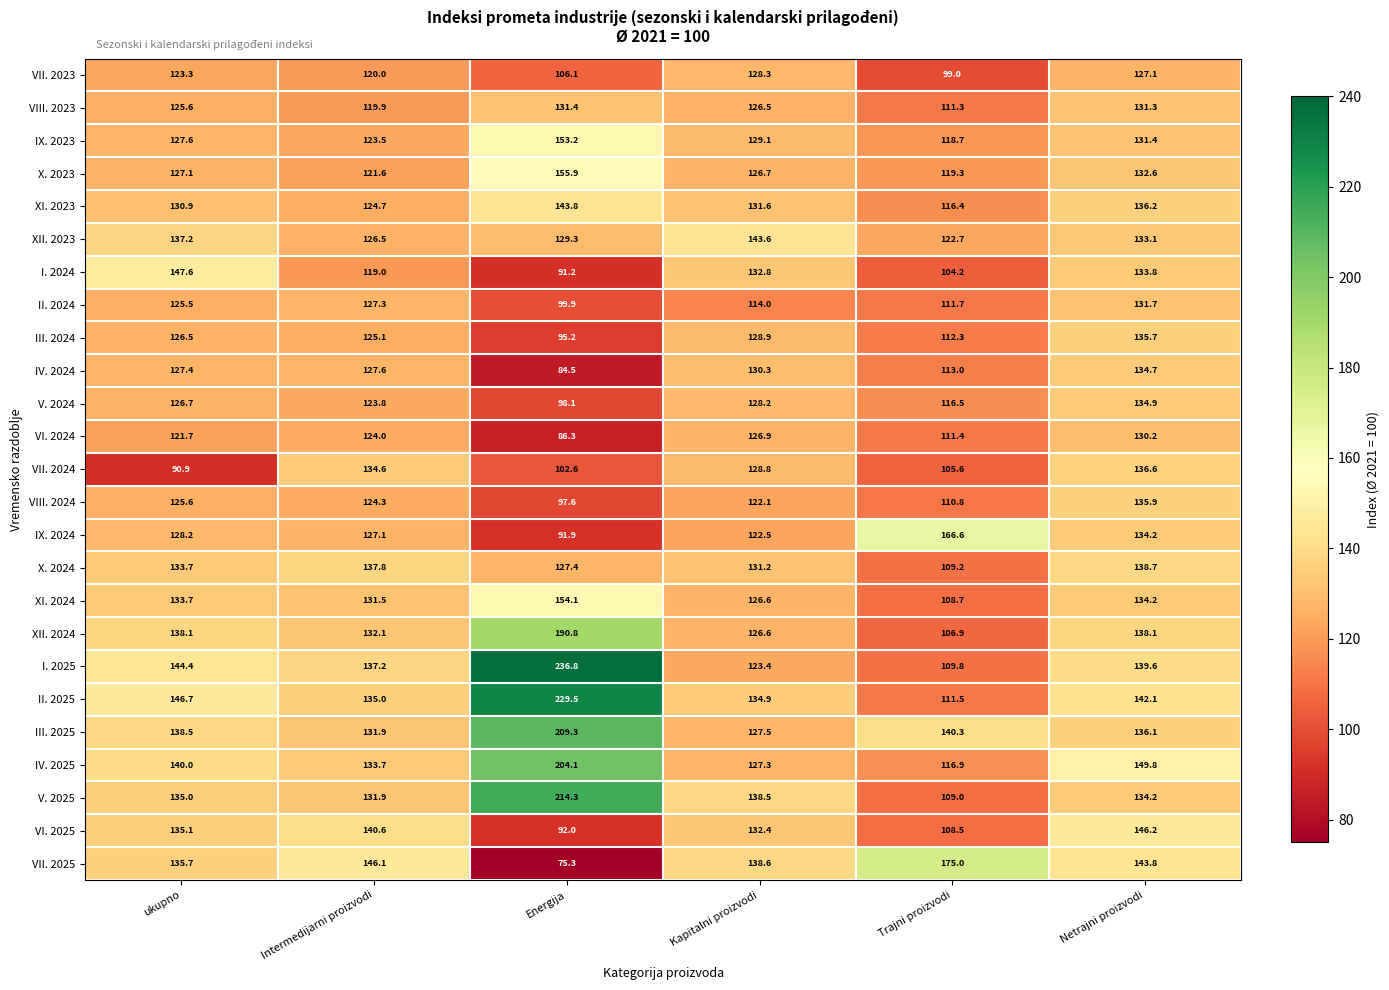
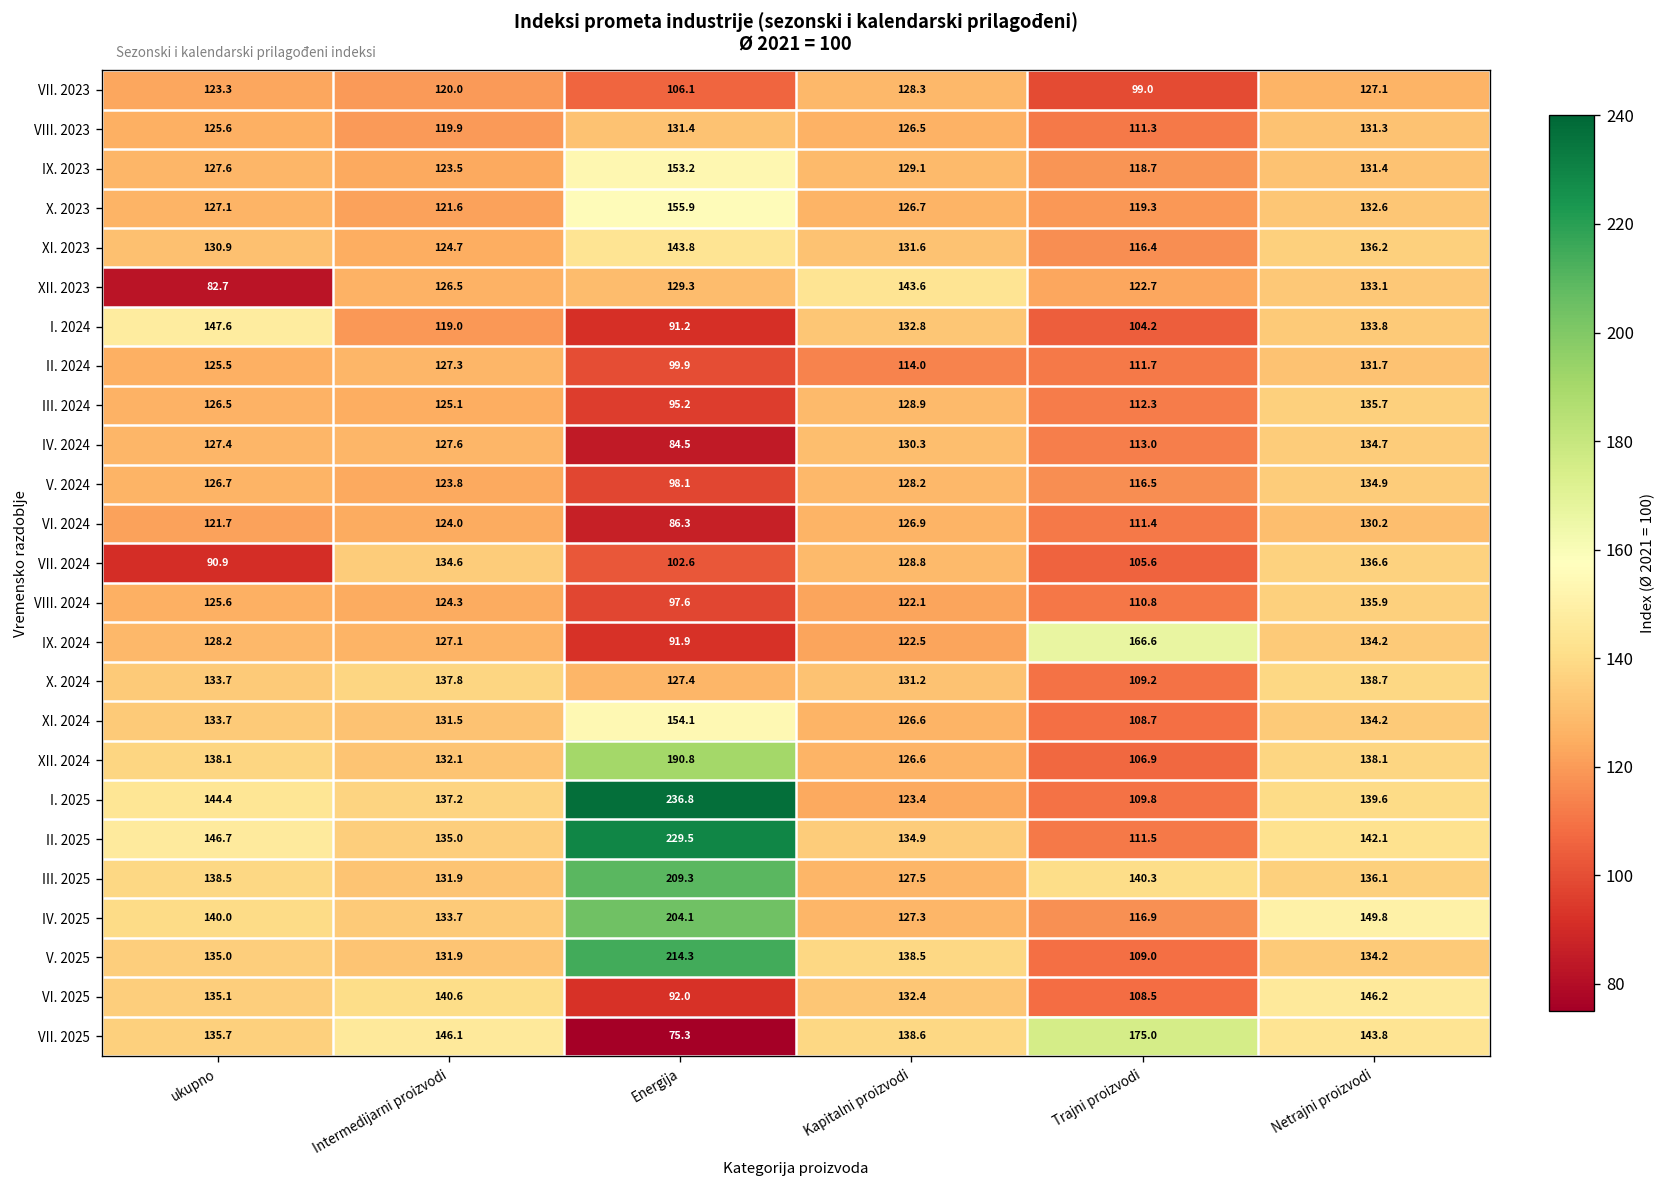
XII. 2023, ukupno: 137.2 -> 82.7
